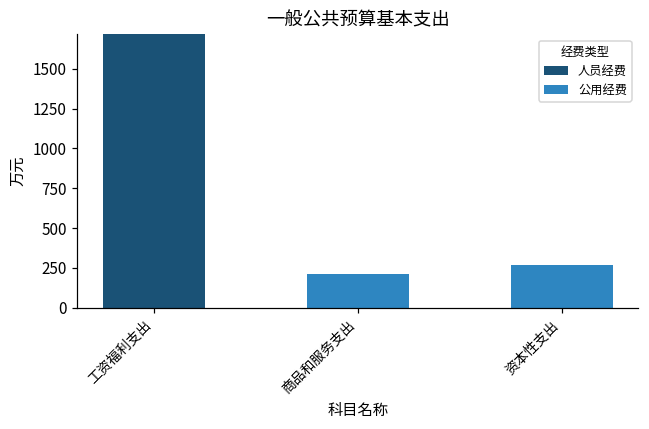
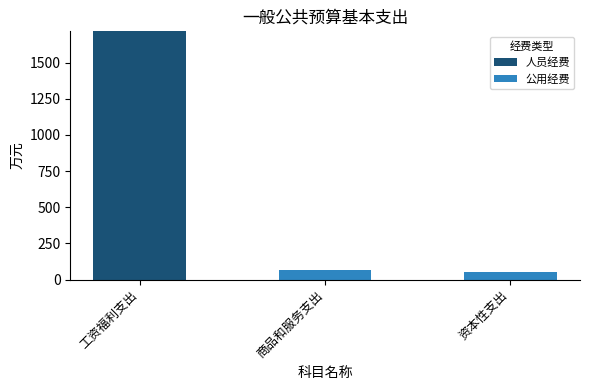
公用经费, 商品和服务支出: 210 -> 70
公用经费, 资本性支出: 270 -> 50
